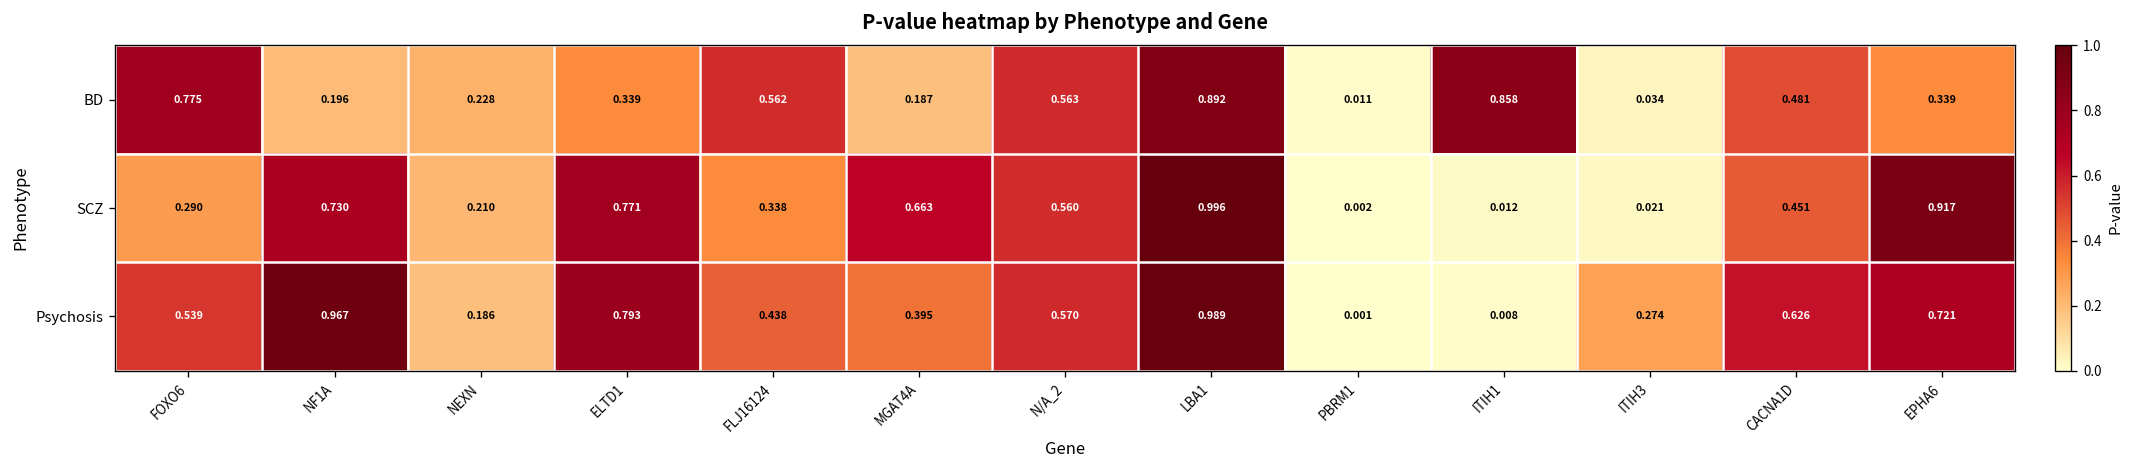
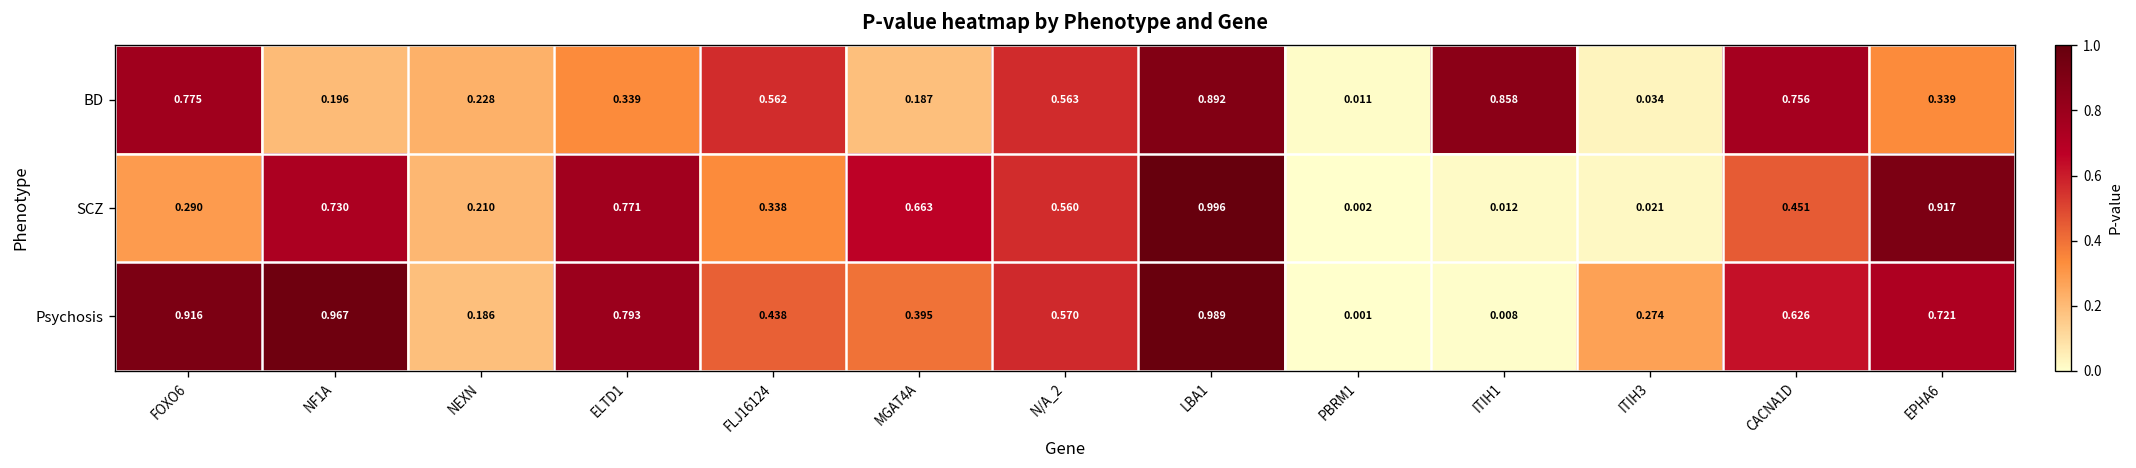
BD, CACNA1D: 0.481 -> 0.756
Psychosis, FOXO6: 0.539 -> 0.916
